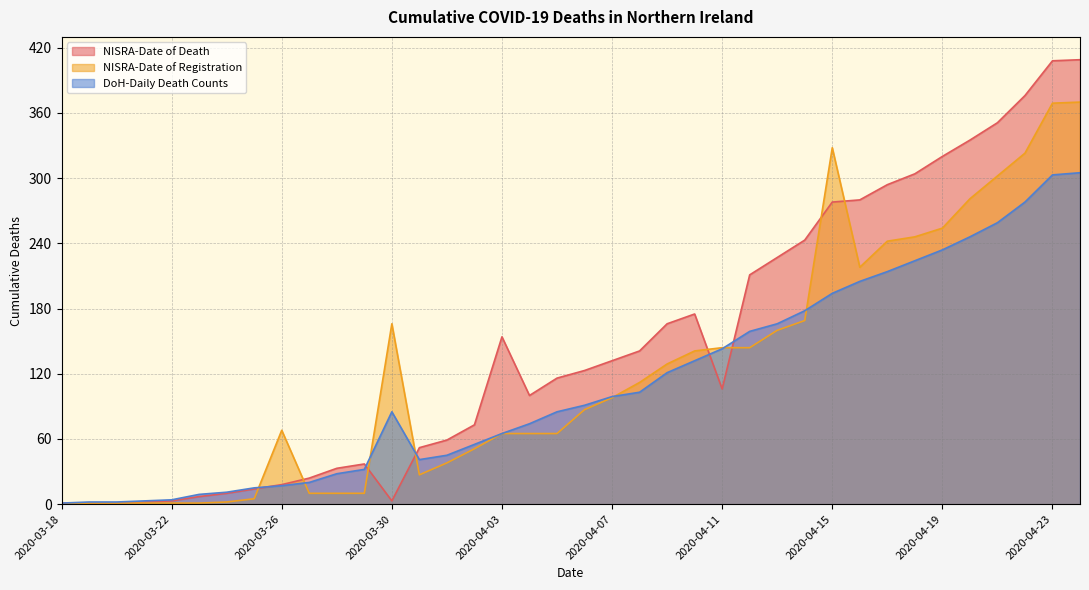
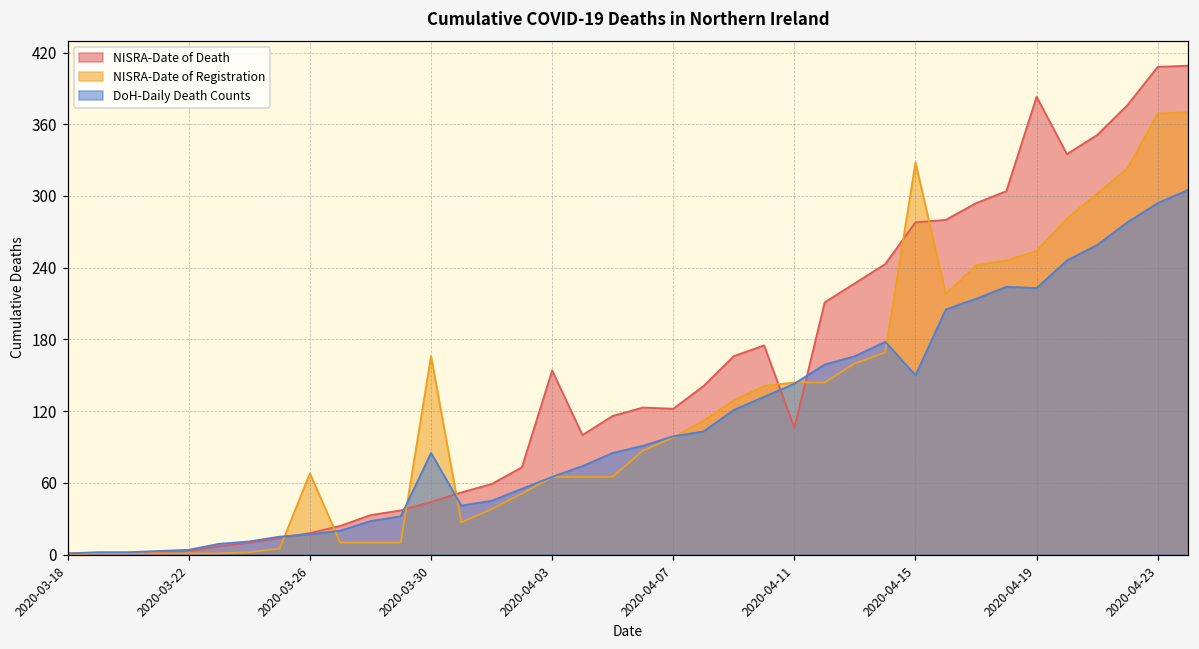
NISRA-Date of Death, 2020-03-30: 3 -> 44
NISRA-Date of Death, 2020-04-07: 132 -> 122
DoH-Daily Death Counts, 2020-04-15: 194 -> 150
NISRA-Date of Death, 2020-04-19: 320 -> 383
DoH-Daily Death Counts, 2020-04-19: 234 -> 223
DoH-Daily Death Counts, 2020-04-23: 303 -> 294
